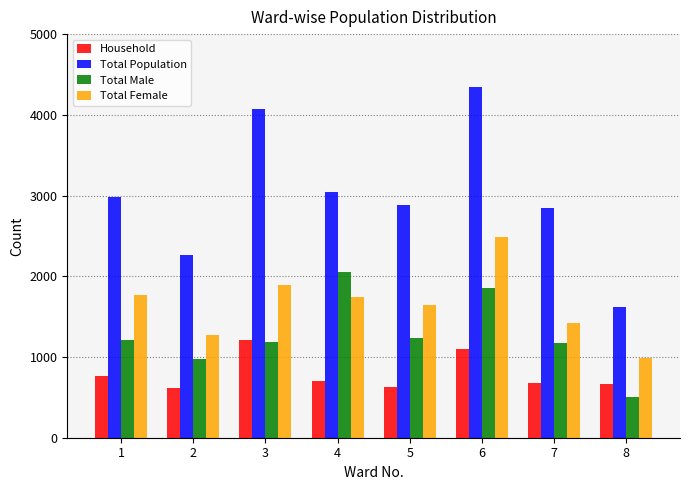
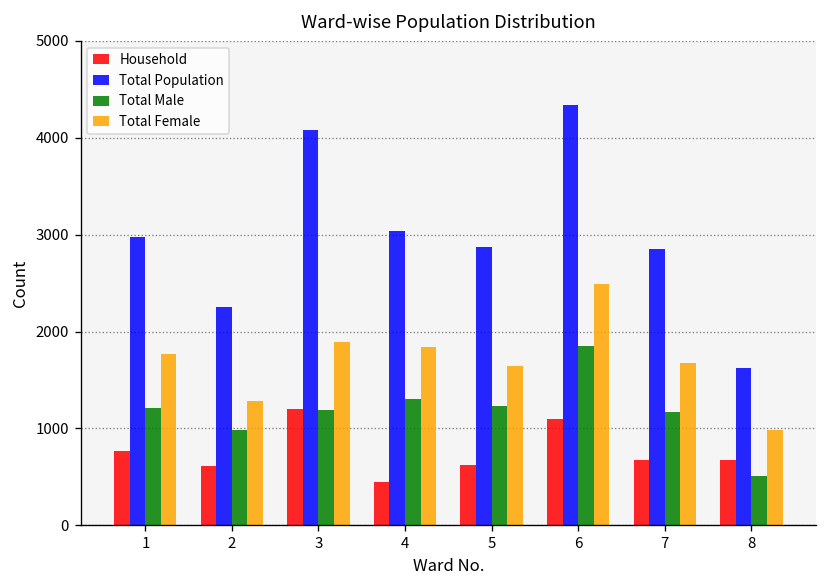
Household, 4: 700 -> 400
Total Male, 4: 2100 -> 1300
Total Female, 4: 1700 -> 1800
Total Female, 7: 1400 -> 1700
